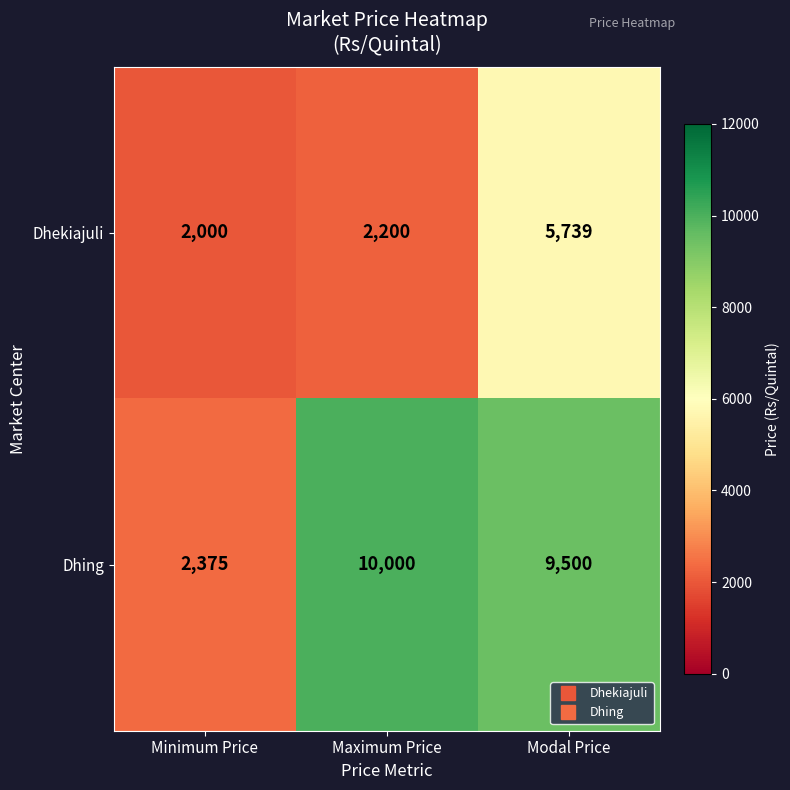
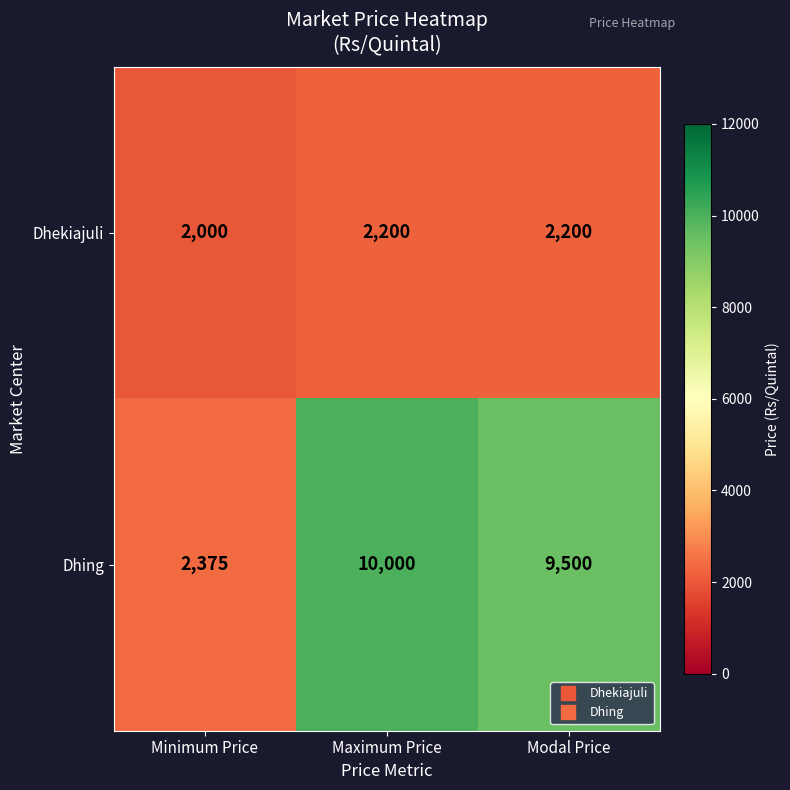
Dhekiajuli, Modal Price: 5,739 -> 2,200
